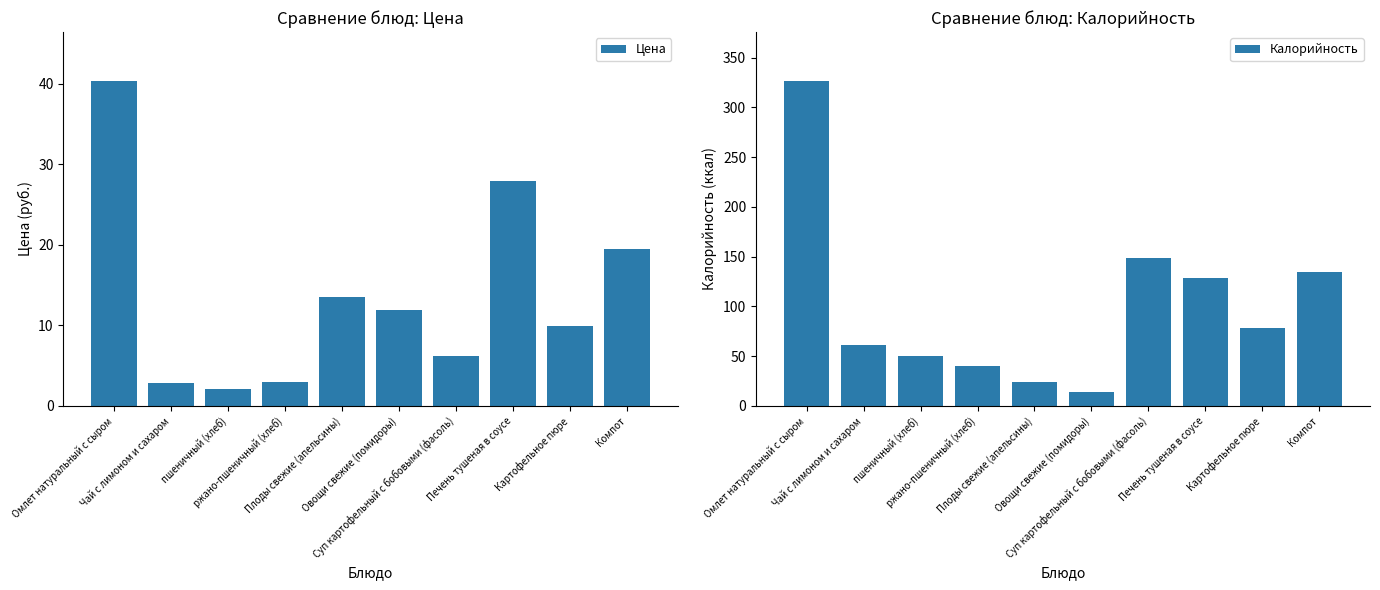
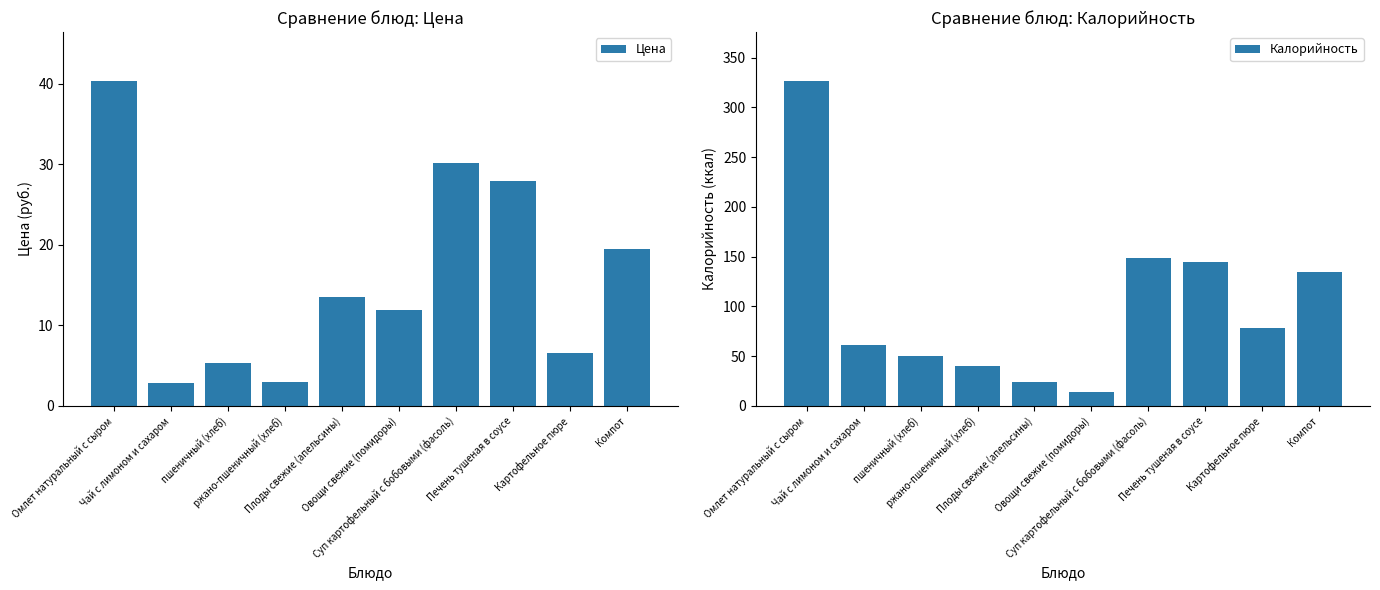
Сравнение блюд: Цена, пшеничный (хлеб): 2 -> 5
Сравнение блюд: Цена, Суп картофельный с бобовыми (фасоль): 6 -> 30
Сравнение блюд: Цена, Картофельное пюре: 10 -> 7
Сравнение блюд: Калорийность, Печень тушеная в соусе: 130 -> 140
